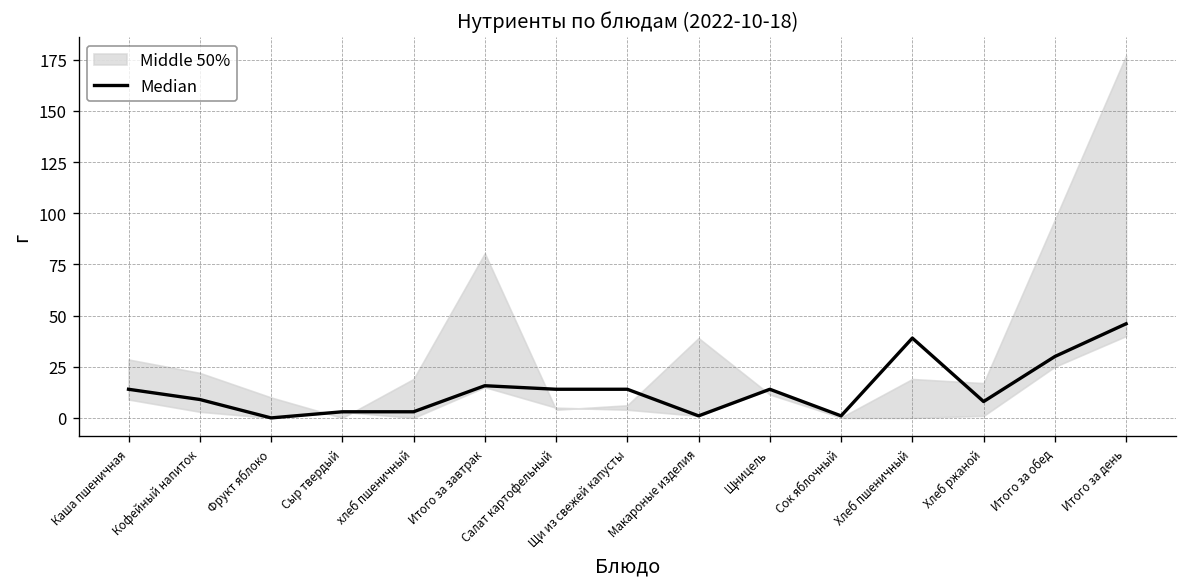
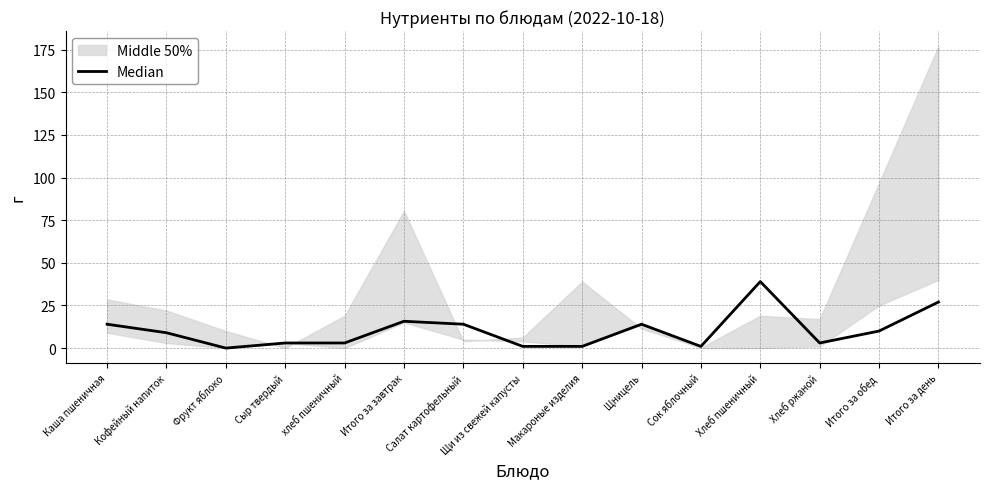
Median, Щи из свежей капусты: 14 -> 1
Median, Хлеб ржаной: 8 -> 3
Median, Итого за обед: 30 -> 10
Median, Итого за день: 46 -> 27
